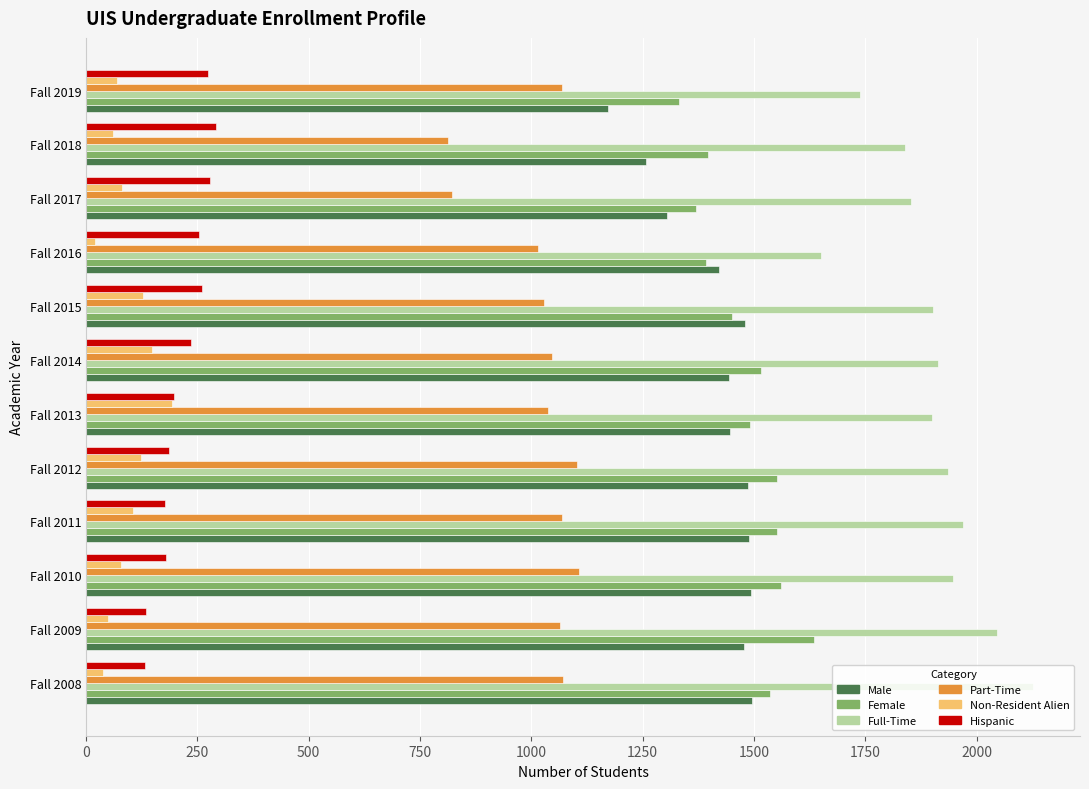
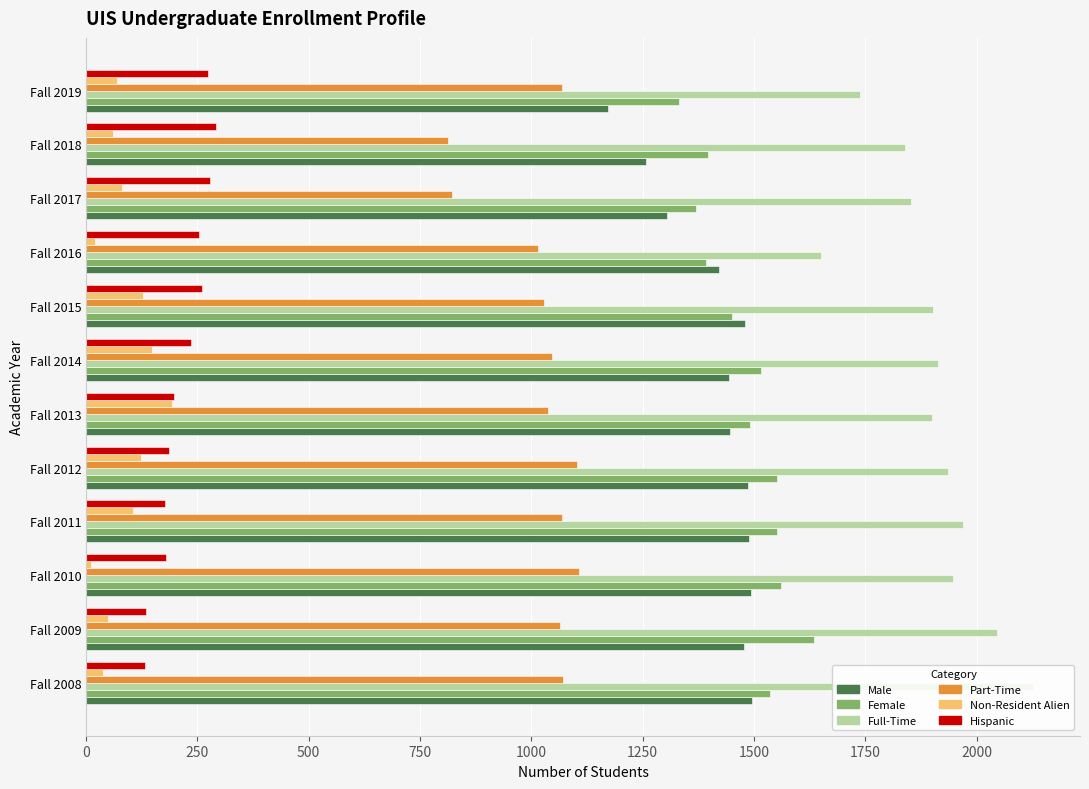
Non-Resident Alien, Fall 2010: 80 -> 10
